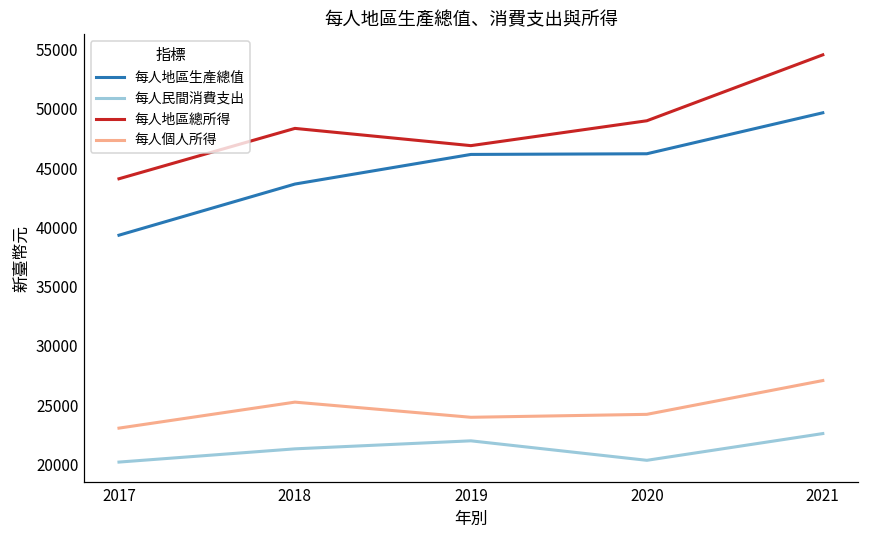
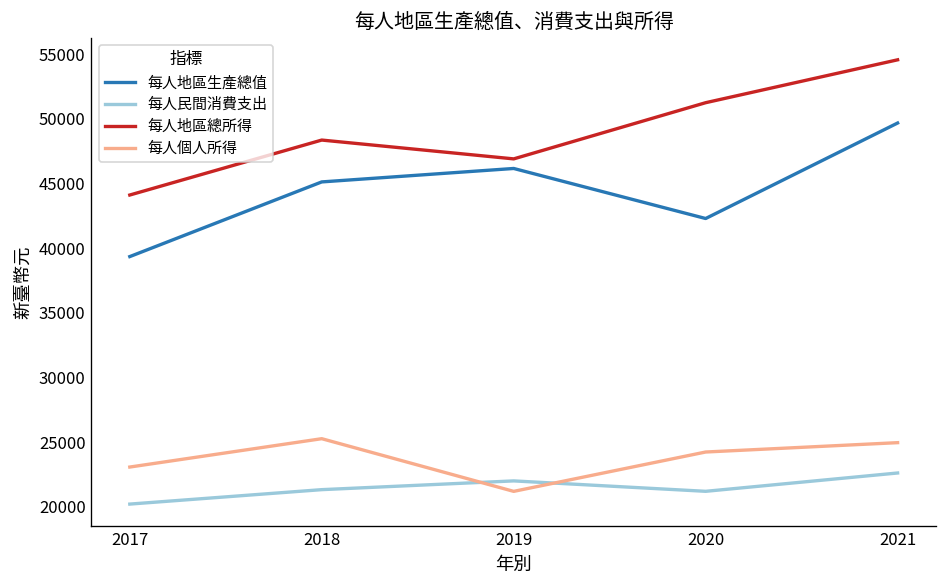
每人地區生產總值, 2018: 43700 -> 45100
每人個人所得, 2019: 24000 -> 21200
每人地區生產總值, 2020: 46200 -> 42300
每人民間消費支出, 2020: 20300 -> 21200
每人地區總所得, 2020: 49000 -> 51300
每人個人所得, 2021: 27100 -> 25000
